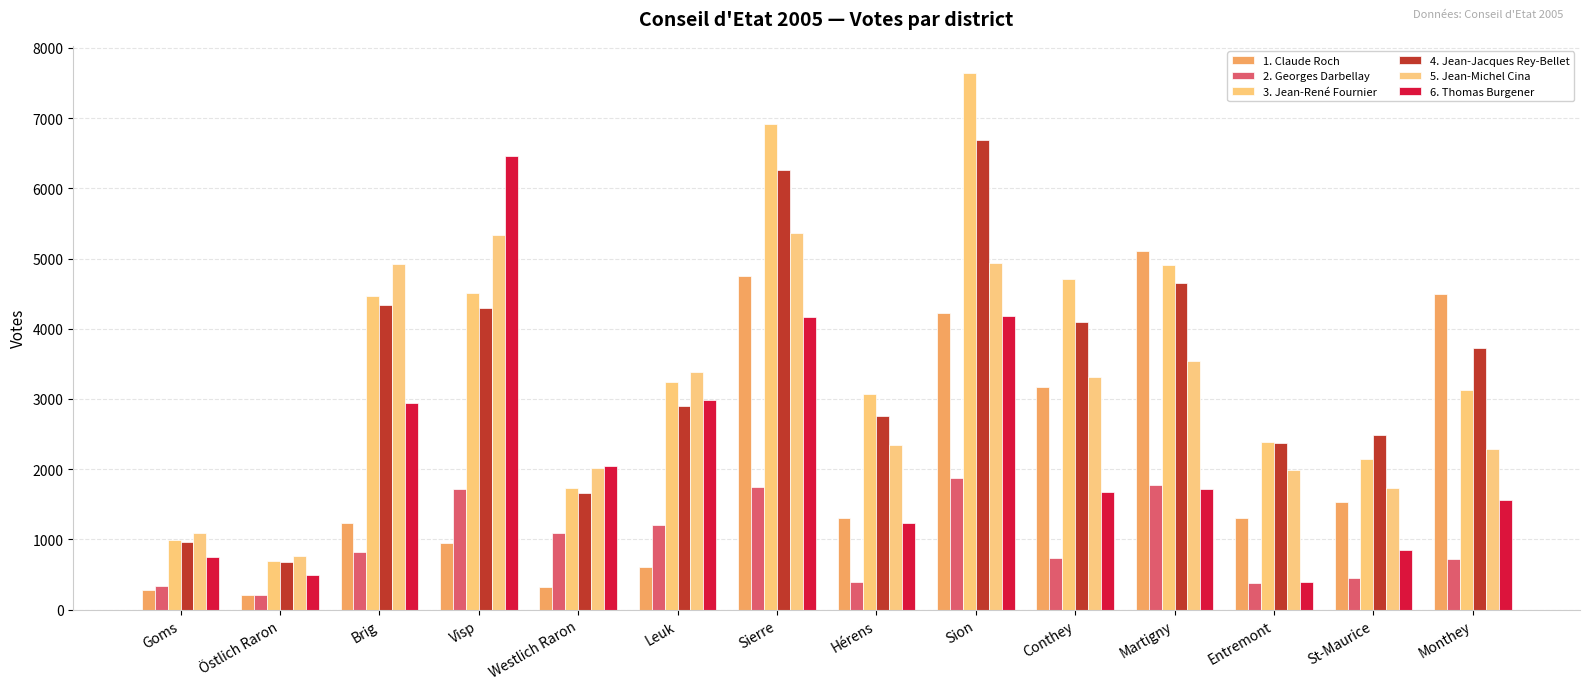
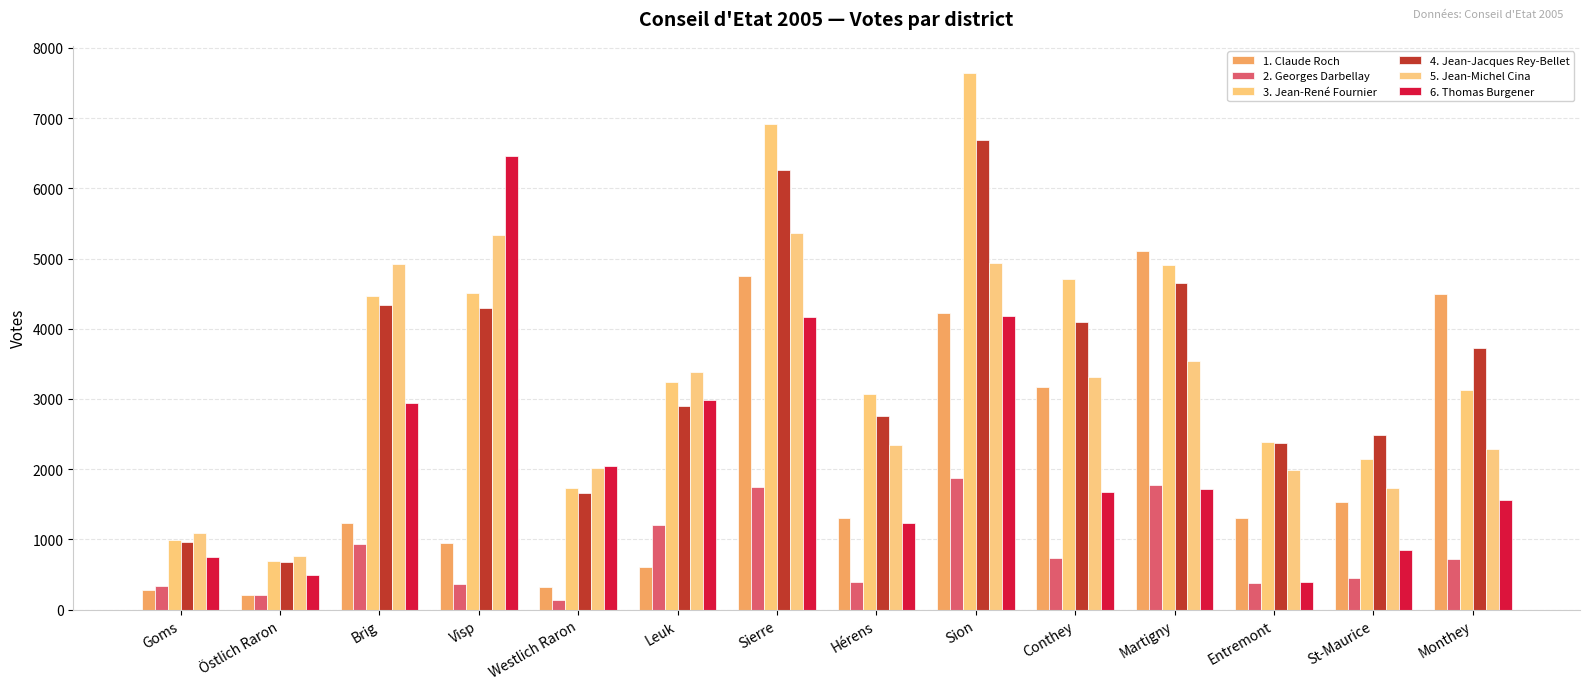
2. Georges Darbellay, Brig: 800 -> 900
2. Georges Darbellay, Visp: 1700 -> 400
2. Georges Darbellay, Westlich Raron: 1100 -> 100
